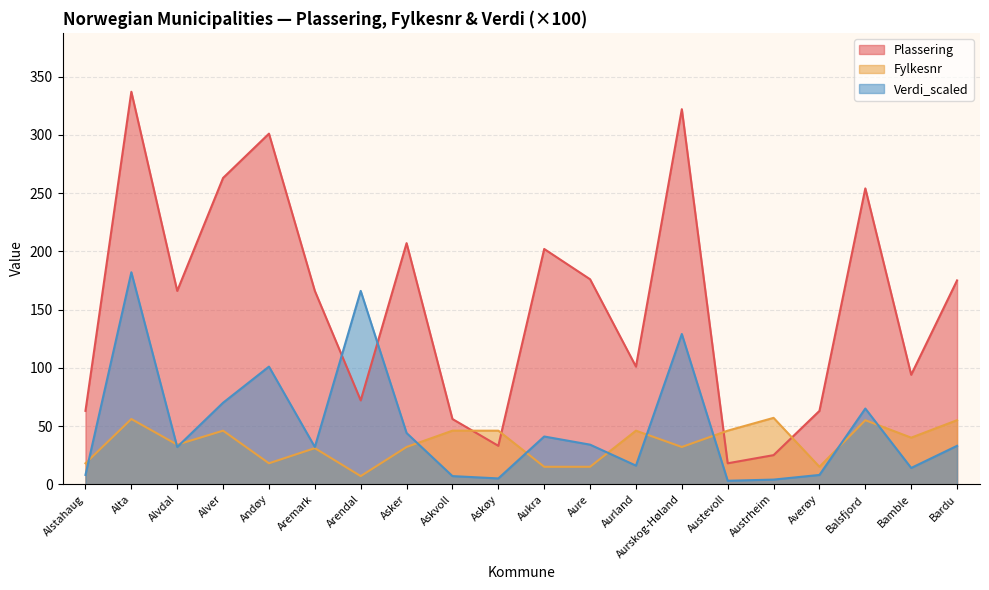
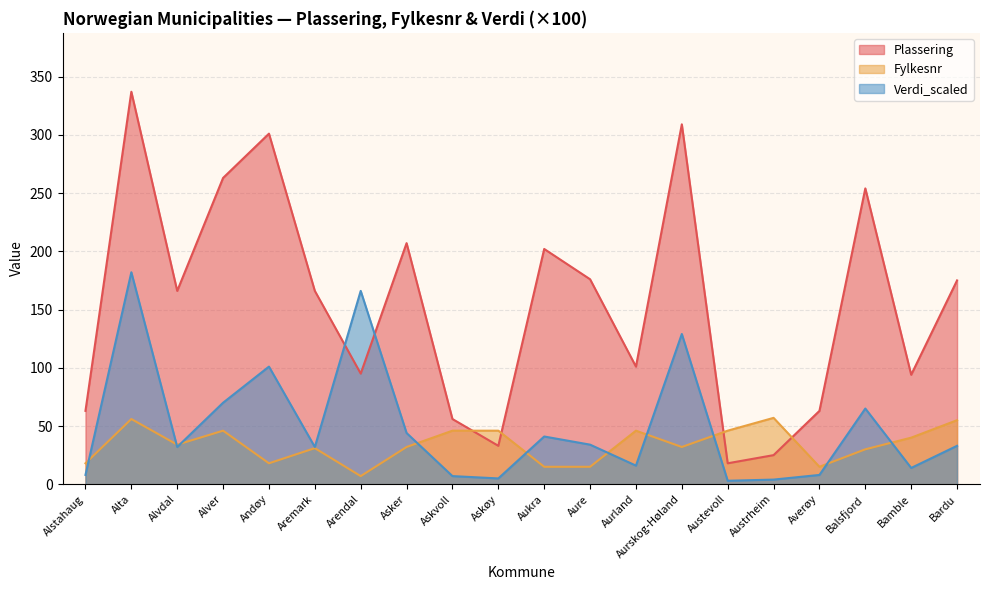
Plassering, Arendal: 72 -> 95
Plassering, Aurskog-Høland: 322 -> 309
Fylkesnr, Balsfjord: 55 -> 30
